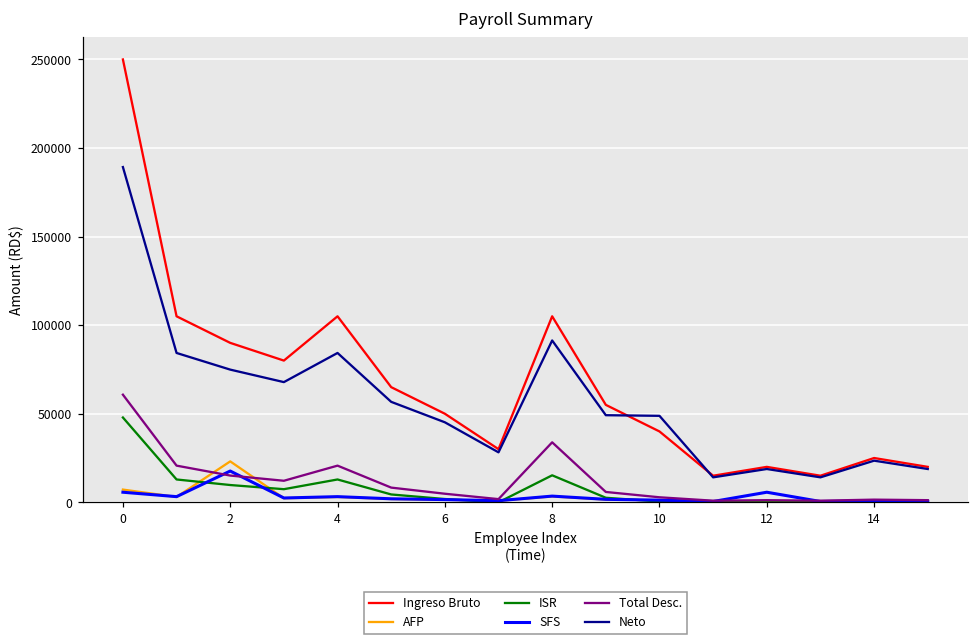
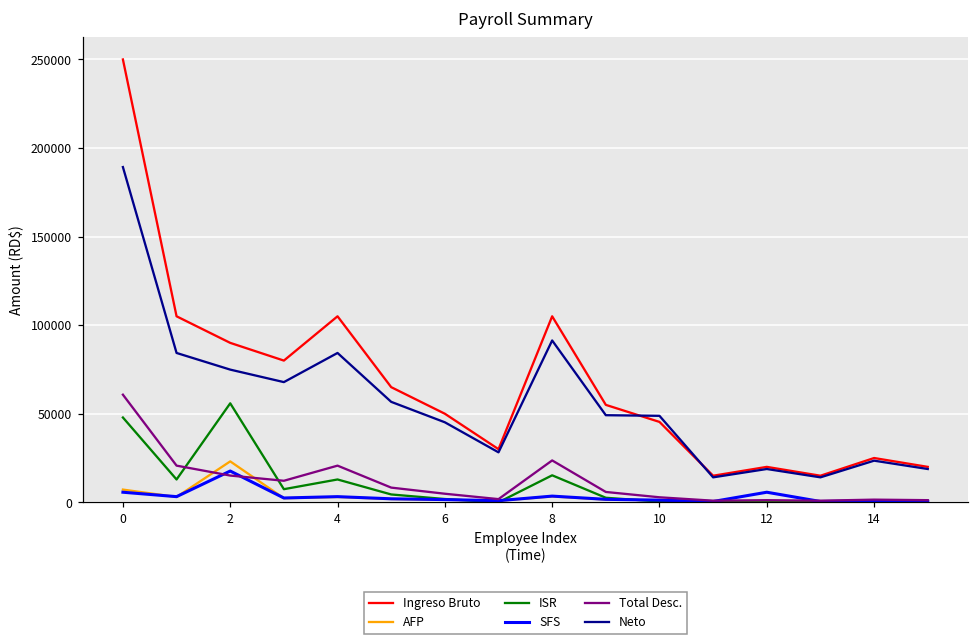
ISR, 2: 10000 -> 56000
Total Desc., 8: 34000 -> 24000
Ingreso Bruto, 10: 40000 -> 45000
